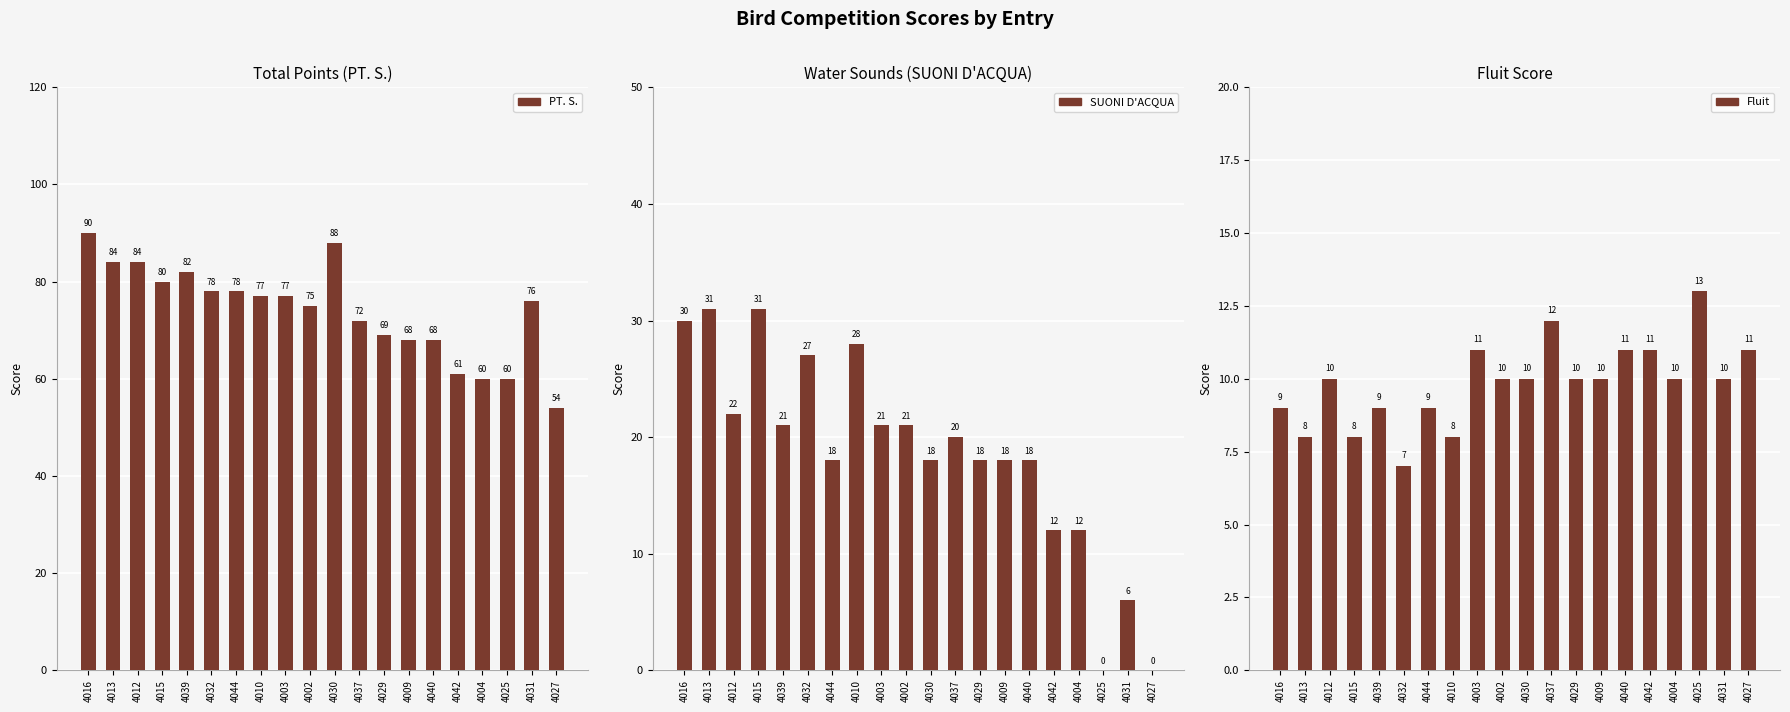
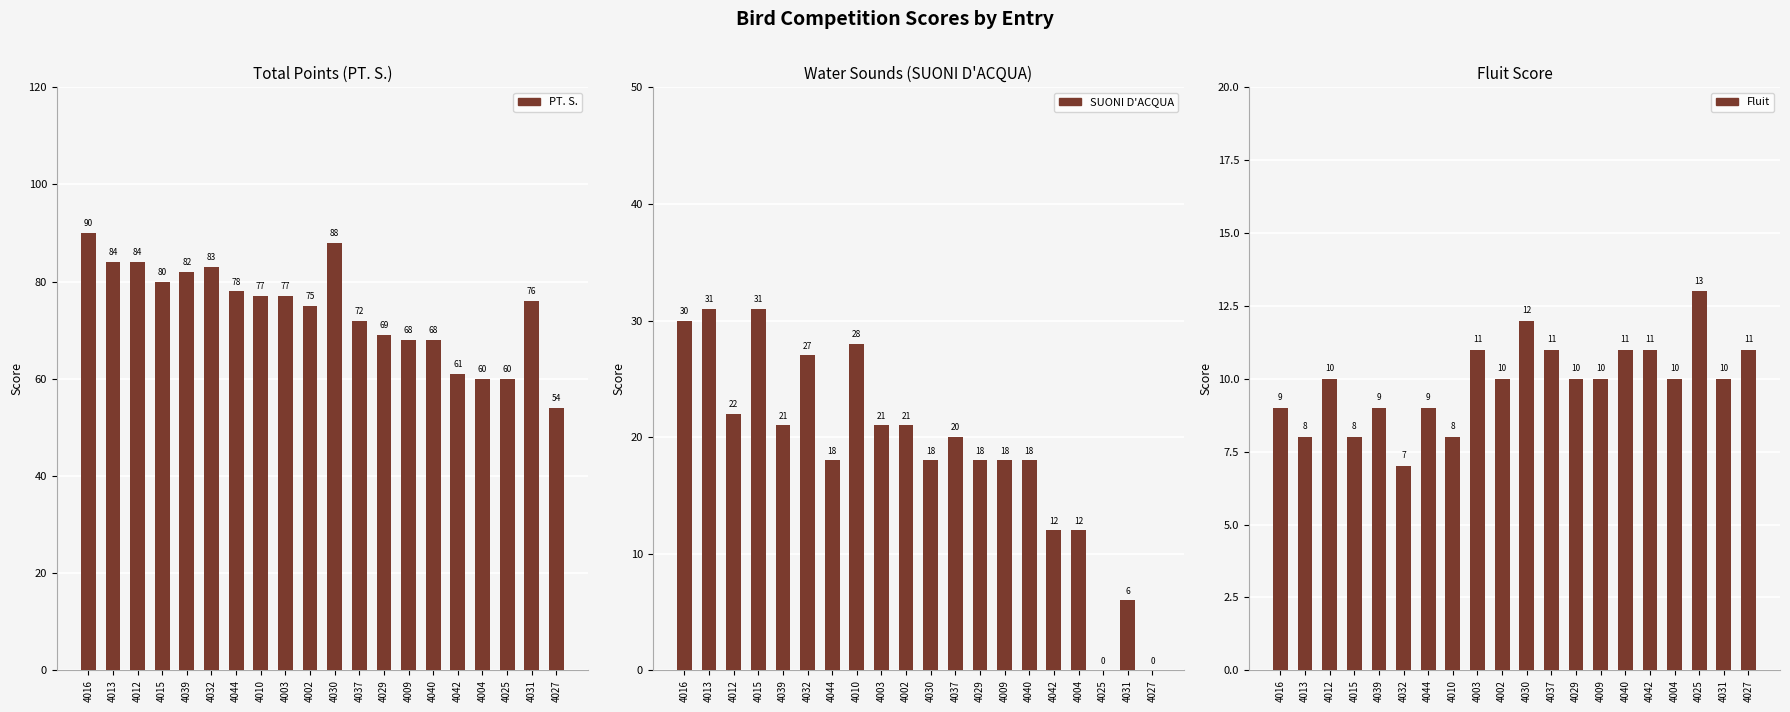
Total Points (PT. S.), 4032: 78 -> 83
Fluit Score, 4030: 10 -> 12
Fluit Score, 4037: 12 -> 11
